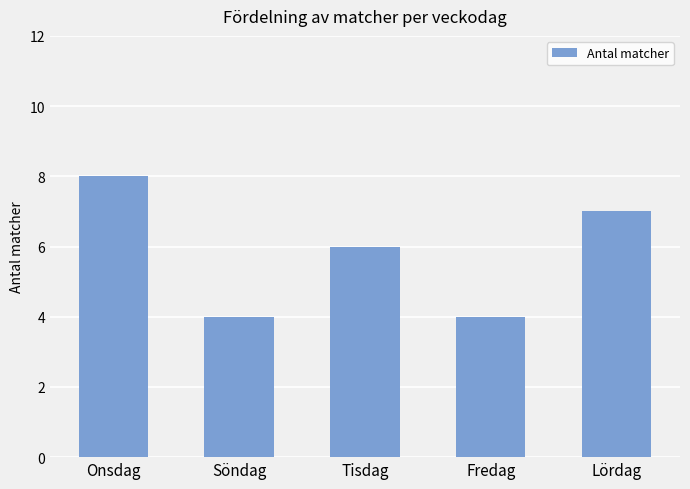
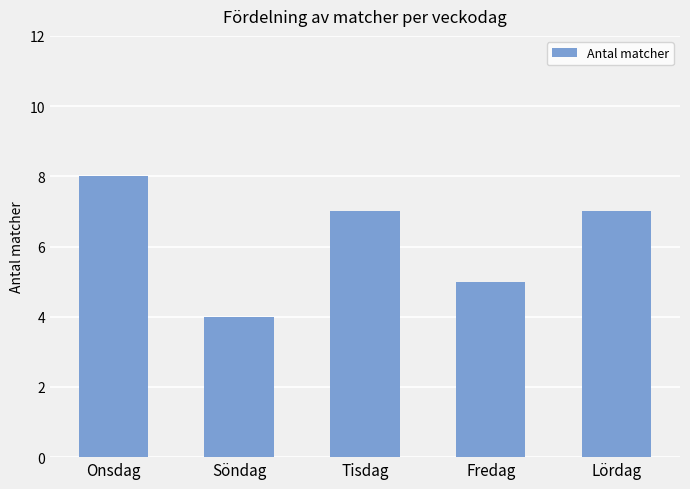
Tisdag: 6 -> 7
Fredag: 4 -> 5
